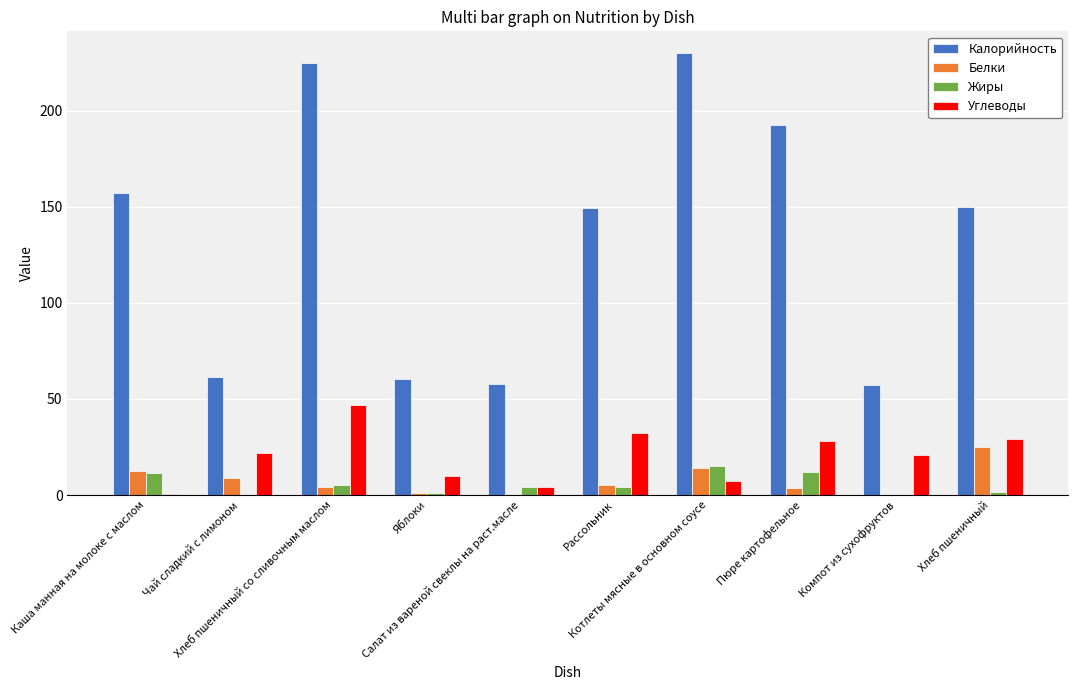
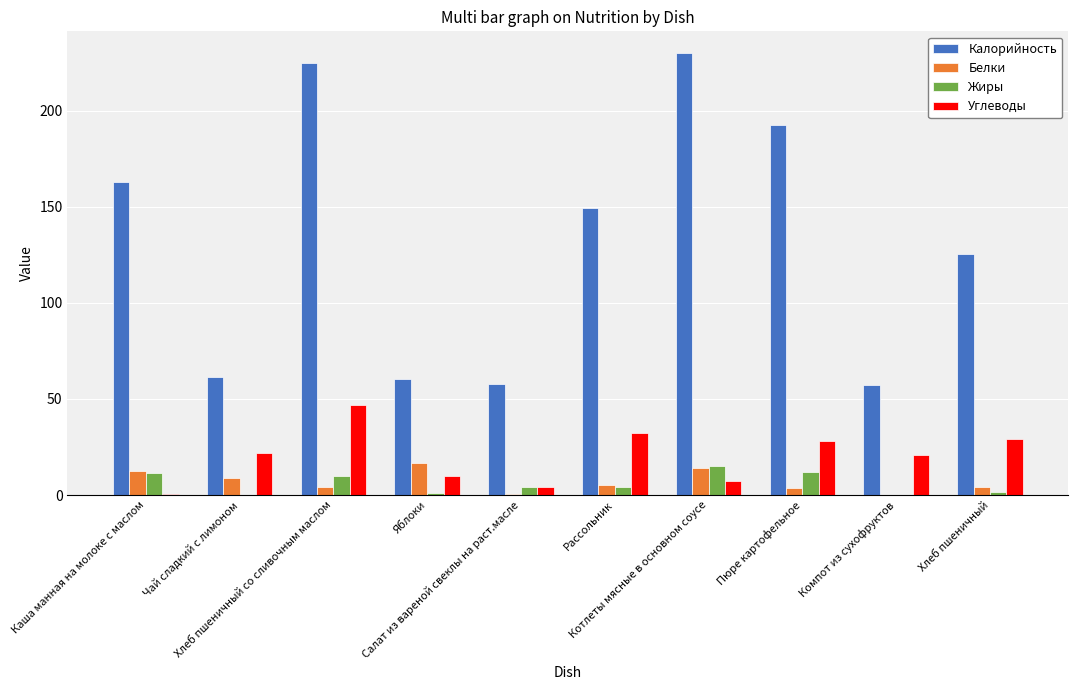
Калорийность, Каша манная на молоке с маслом: 157 -> 163
Жиры, Хлеб пшеничный со сливочным маслом: 5 -> 10
Белки, Яблоки: 1 -> 17
Калорийность, Хлеб пшеничный: 150 -> 125
Белки, Хлеб пшеничный: 25 -> 4
